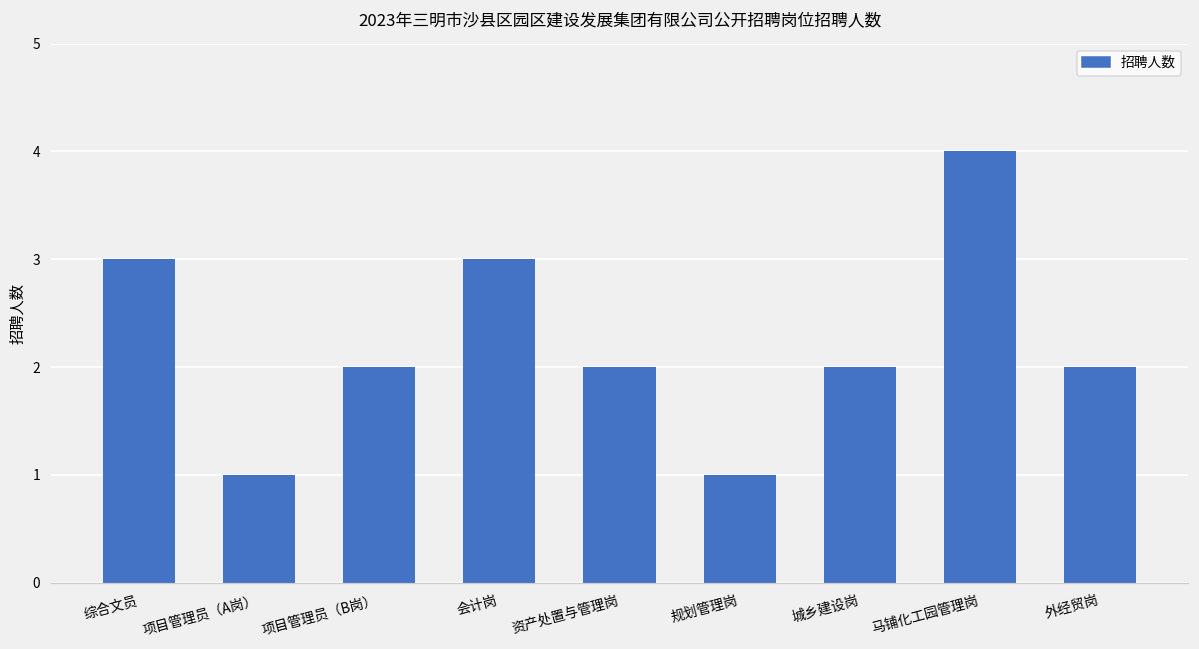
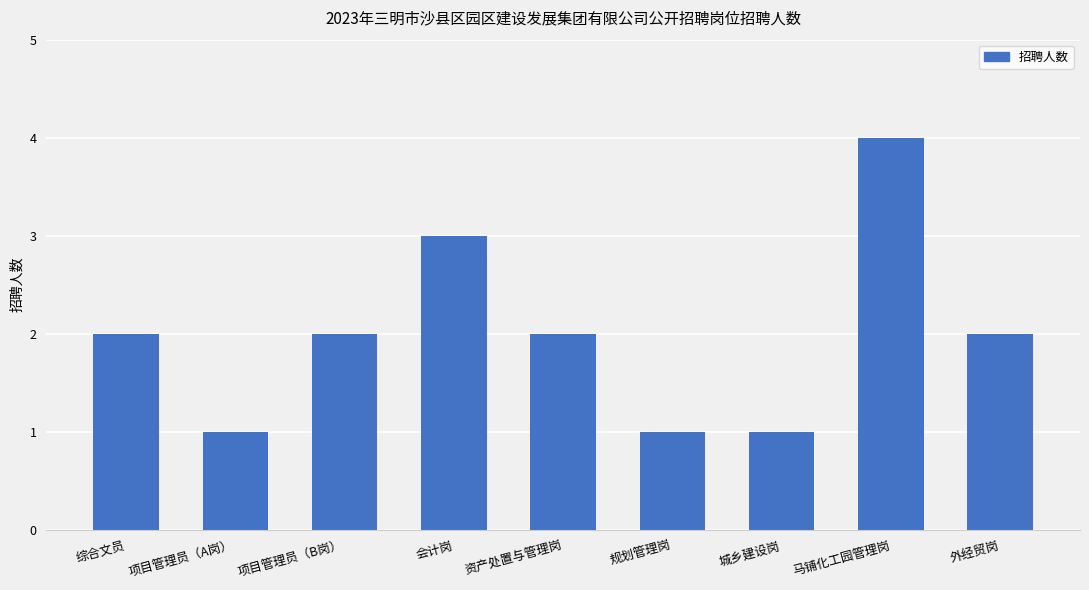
综合文员: 3 -> 2
城乡建设岗: 2 -> 1
